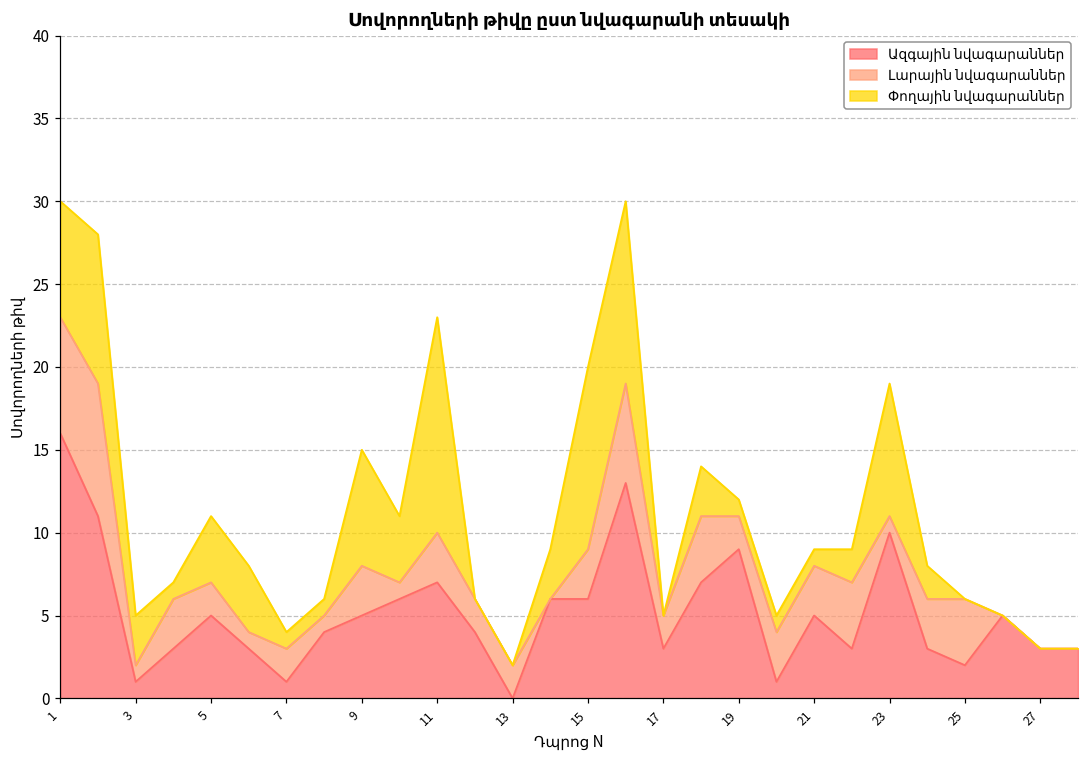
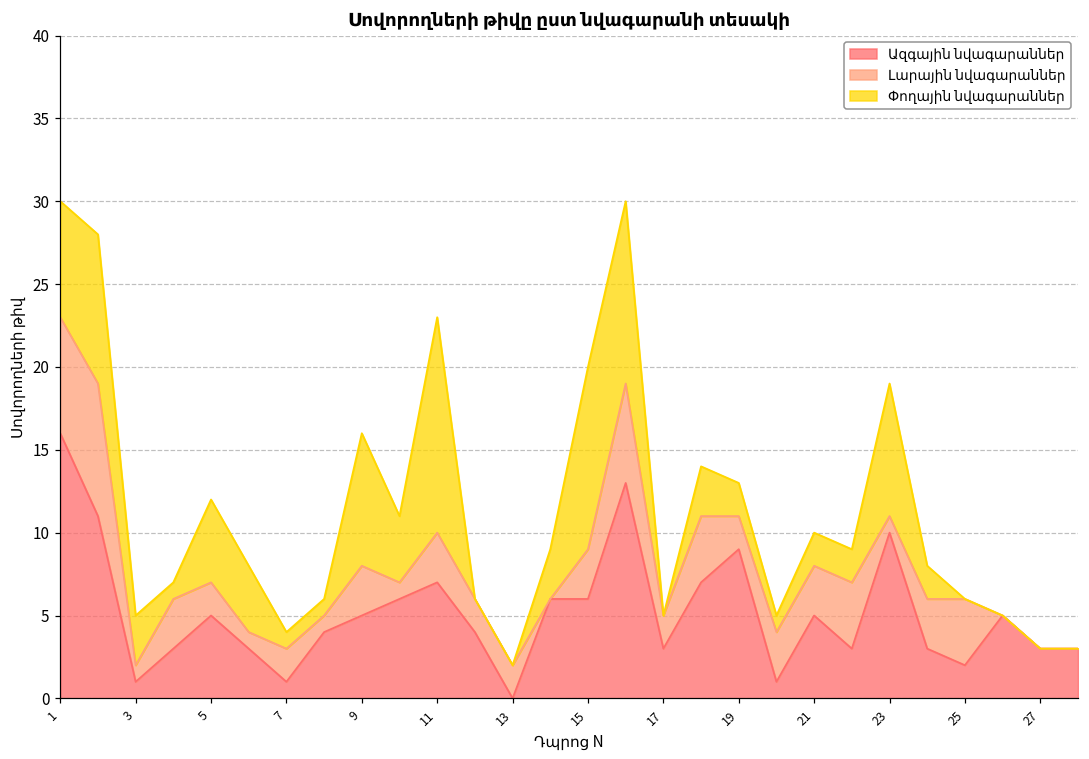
Փողային նվագարաններ, 5: 4 -> 5
Փողային նվագարաններ, 9: 7 -> 8
Փողային նվագարաններ, 19: 1 -> 2
Փողային նվագարաններ, 21: 1 -> 2
